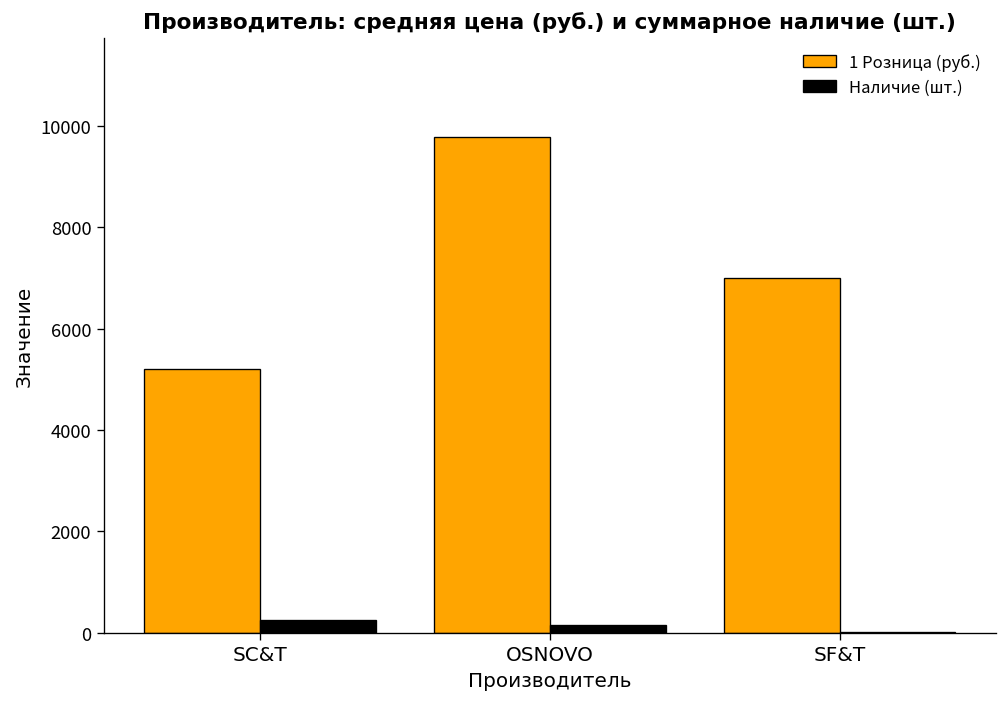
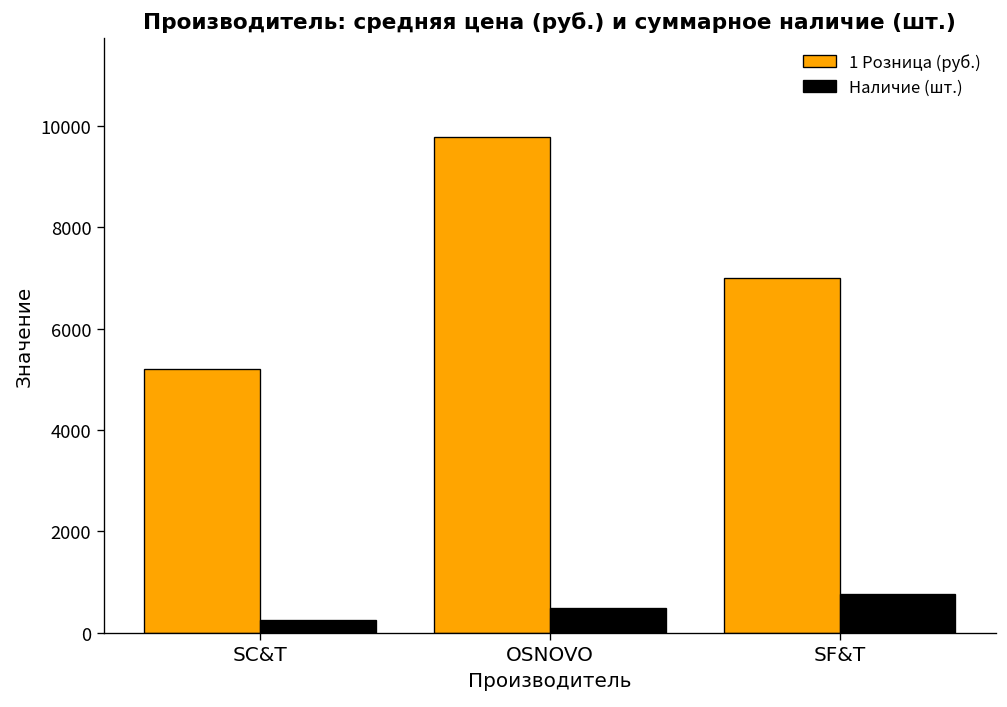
Наличие (шт.), OSNOVO: 100 -> 500
Наличие (шт.), SF&T: 0 -> 800
